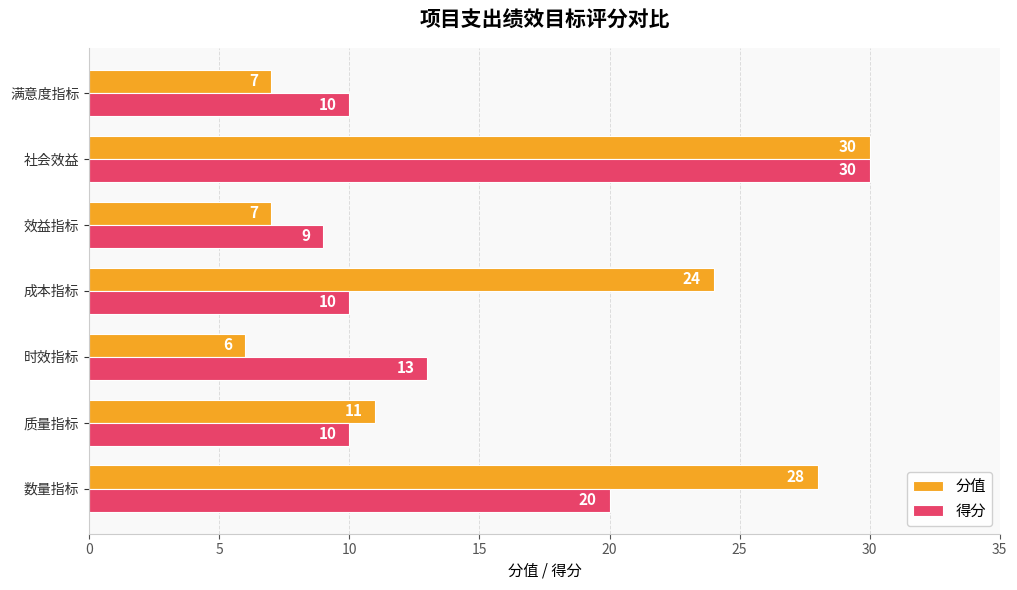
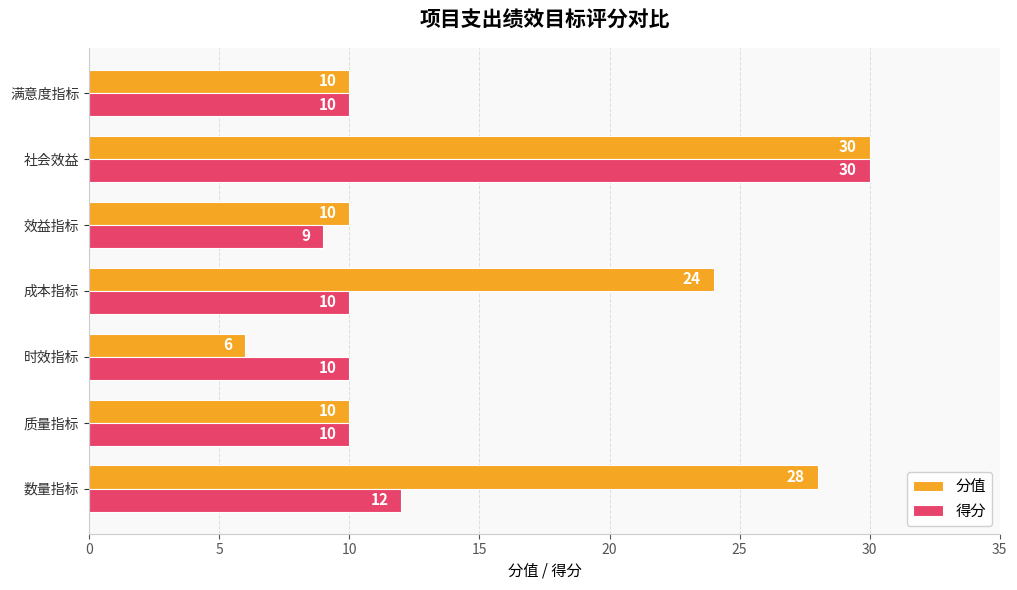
分值, 满意度指标: 7 -> 10
分值, 效益指标: 7 -> 10
得分, 时效指标: 13 -> 10
分值, 质量指标: 11 -> 10
得分, 数量指标: 20 -> 12
